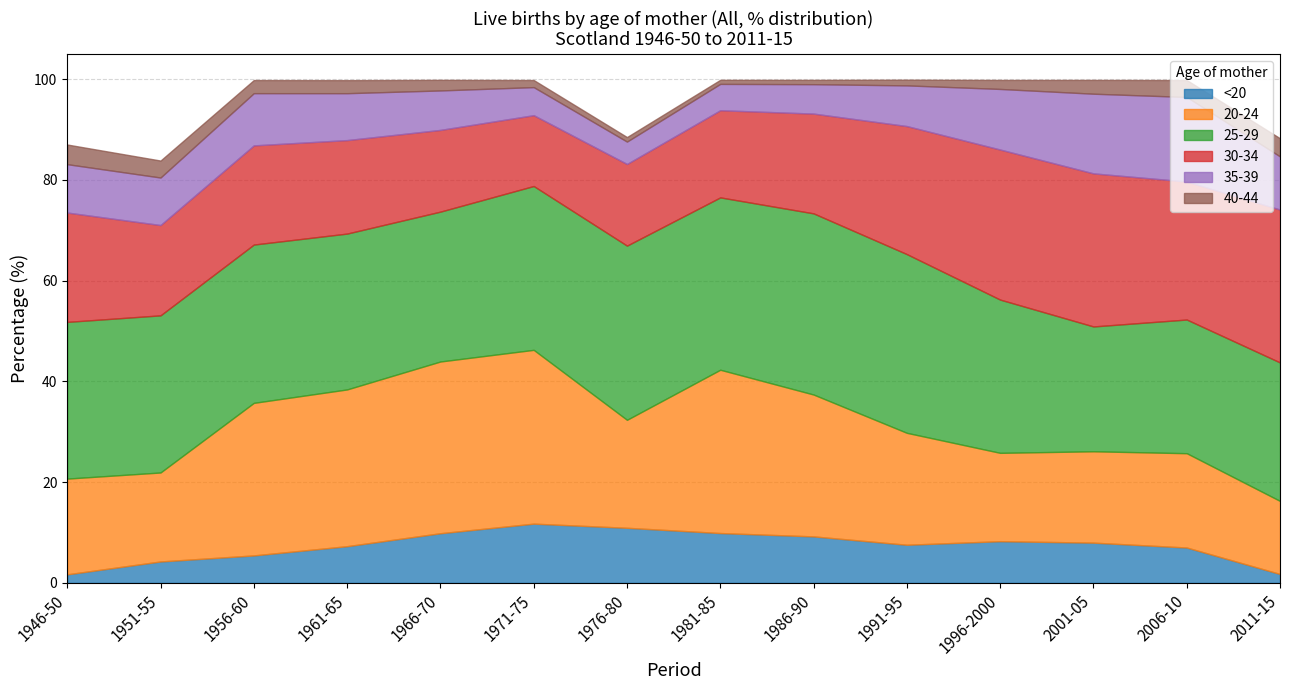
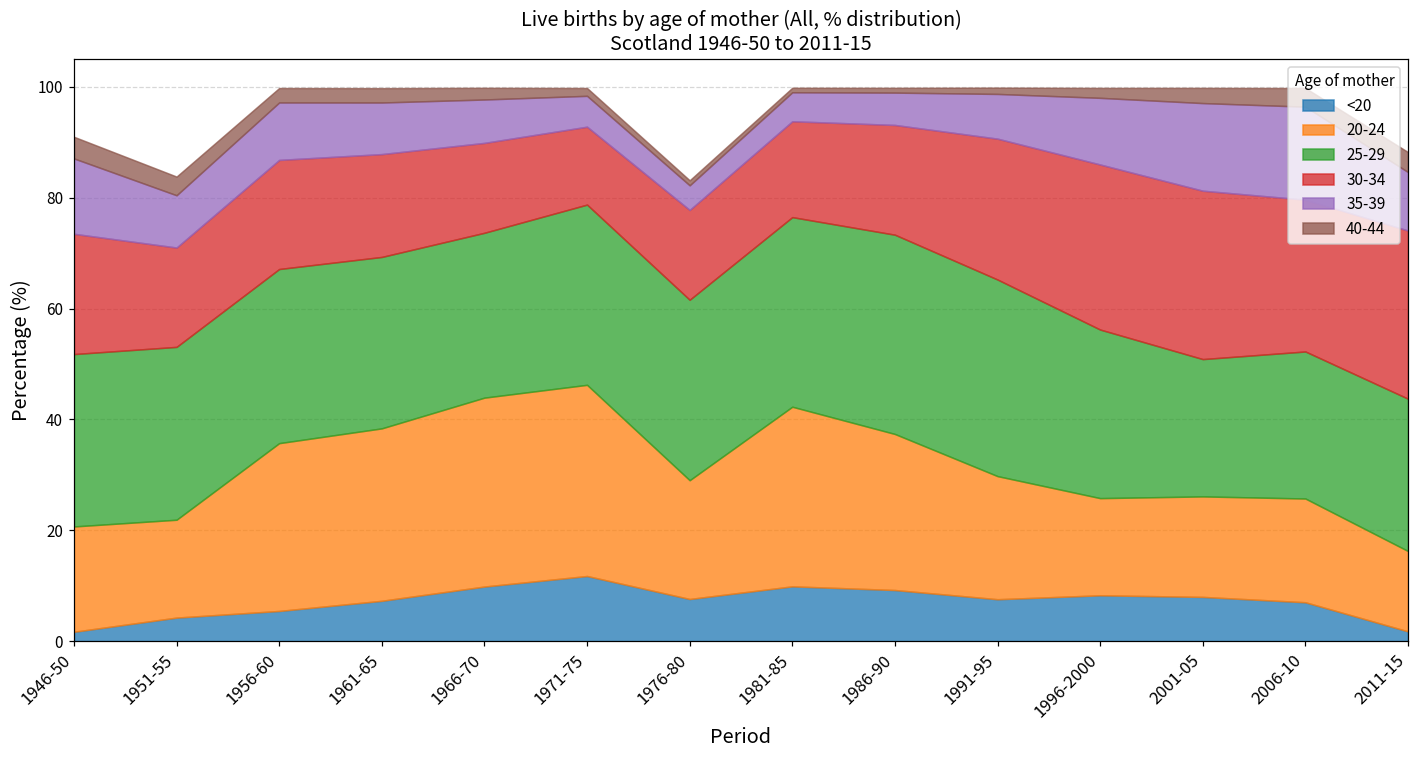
35-39, 1946-50: 10 -> 14
<20, 1976-80: 11 -> 8
25-29, 1976-80: 35 -> 33
